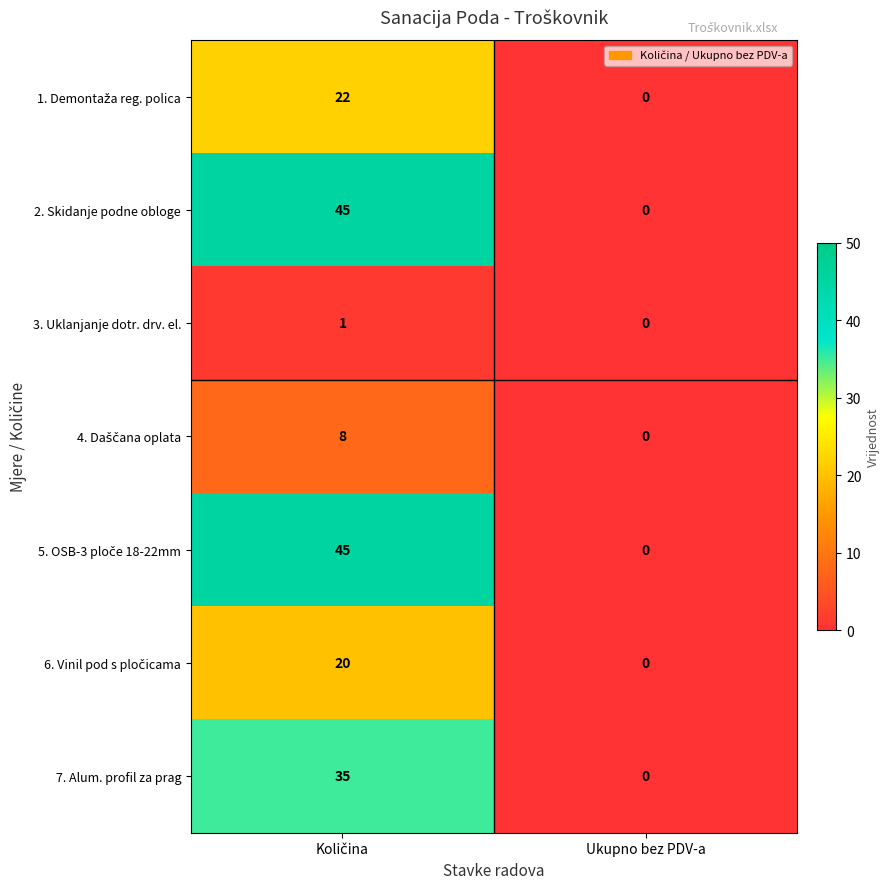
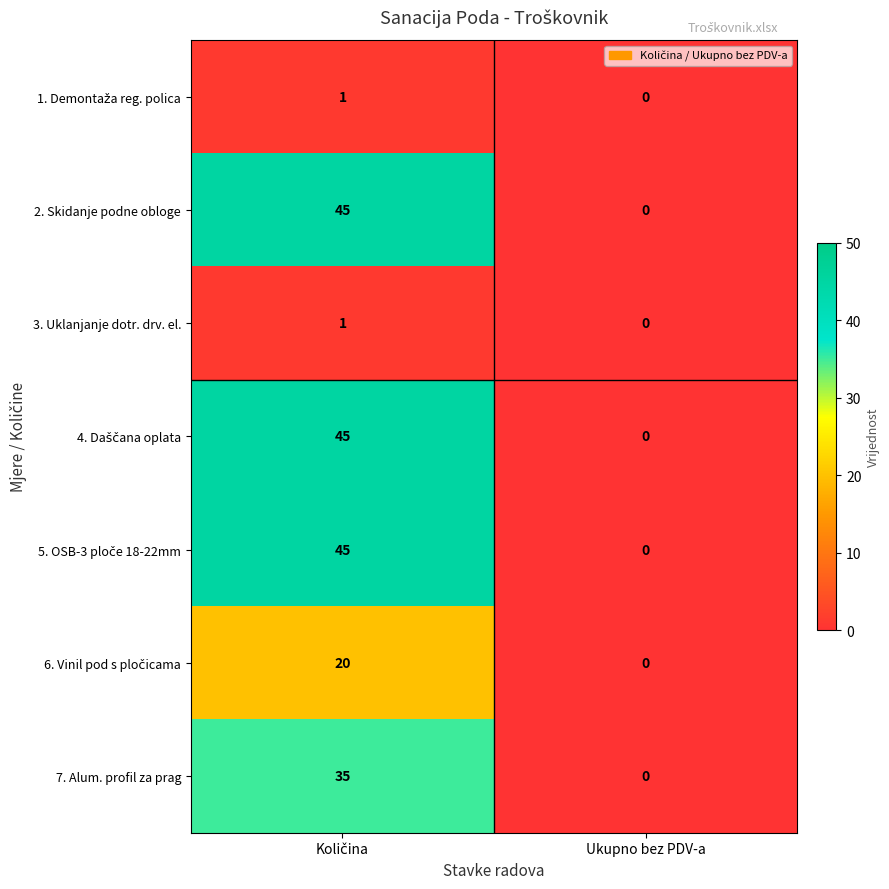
1. Demontaža reg. polica, Količina: 22 -> 1
4. Daščana oplata, Količina: 8 -> 45
